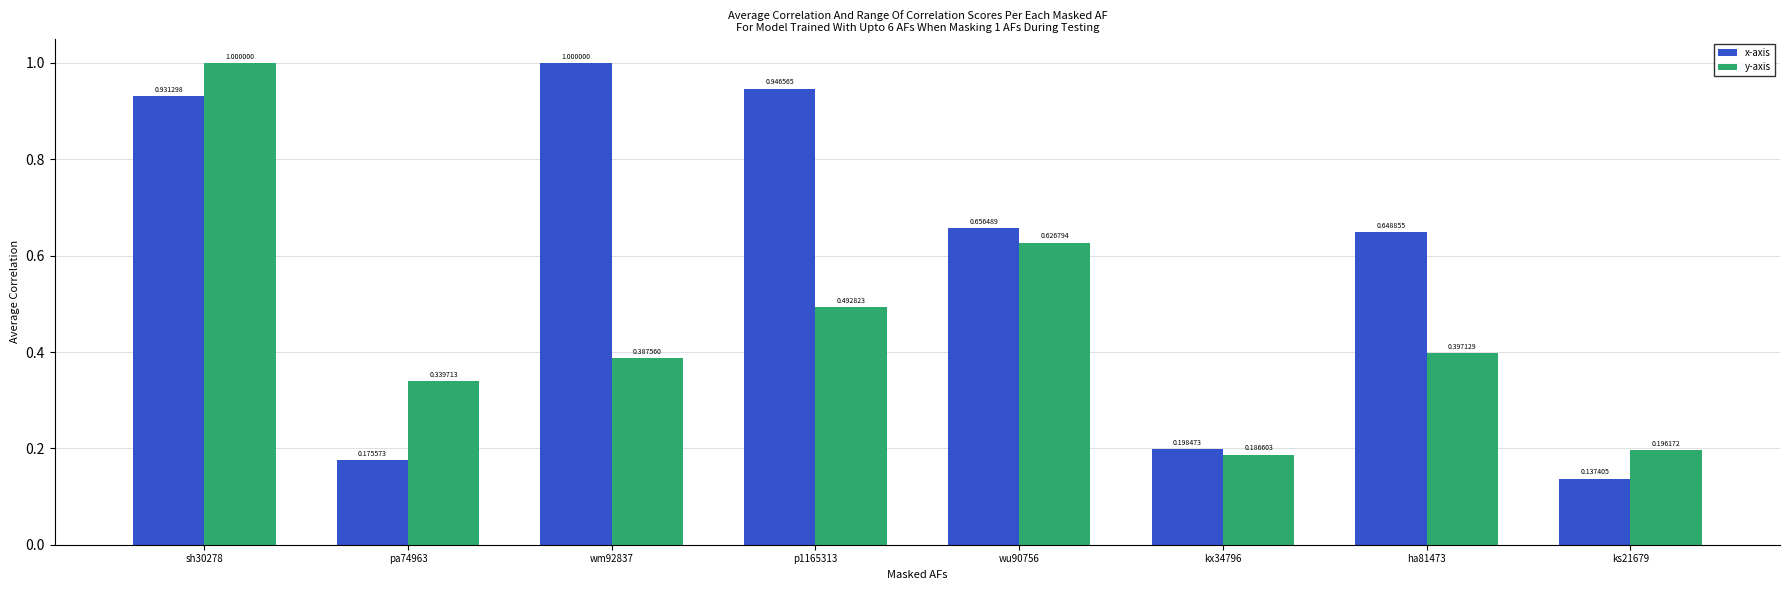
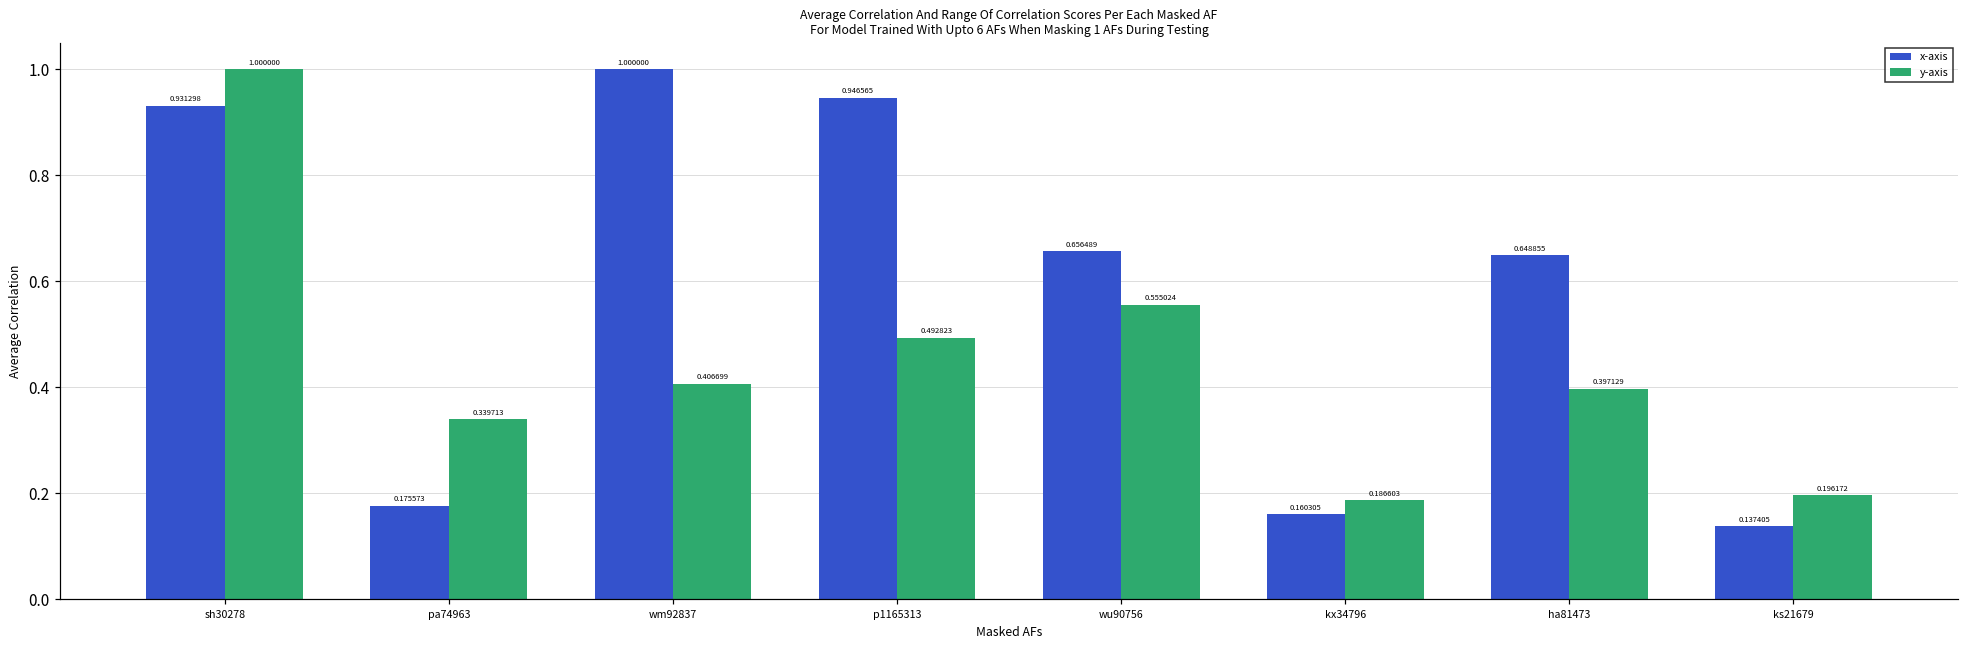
y-axis, wm92837: 0.387560 -> 0.406699
y-axis, wu90756: 0.626794 -> 0.555024
x-axis, kx34796: 0.198473 -> 0.160305
